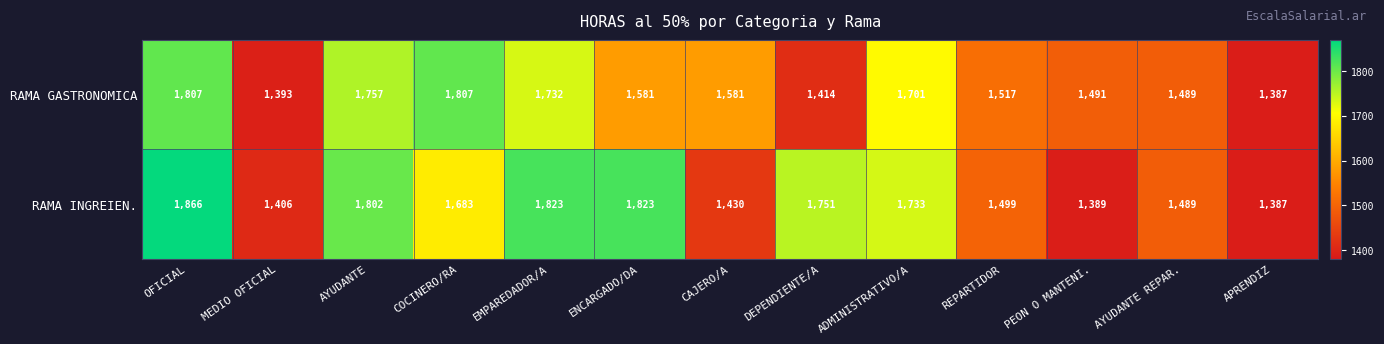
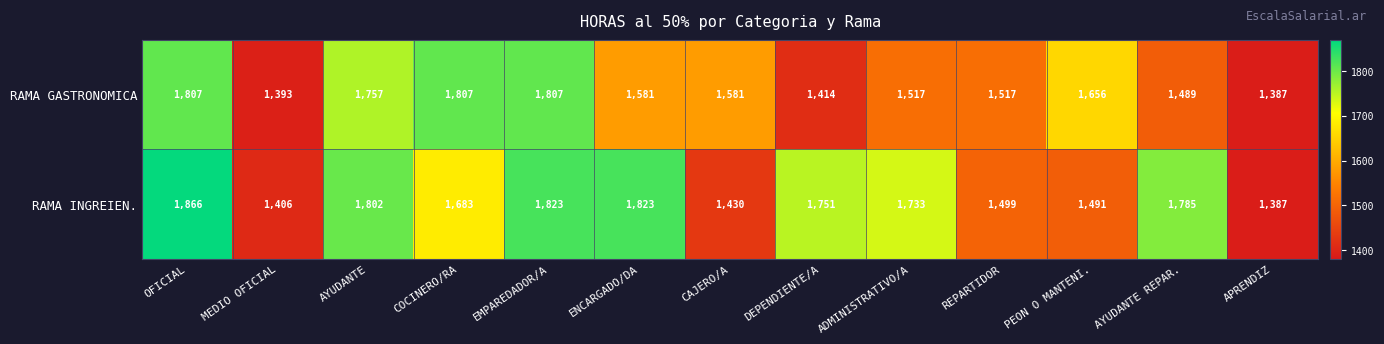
RAMA GASTRONOMICA, EMPAREDADOR/A: 1,732 -> 1,807
RAMA GASTRONOMICA, ADMINISTRATIVO/A: 1,701 -> 1,517
RAMA GASTRONOMICA, PEON O MANTENI.: 1,491 -> 1,656
RAMA INGREIEN., PEON O MANTENI.: 1,389 -> 1,491
RAMA INGREIEN., AYUDANTE REPAR.: 1,489 -> 1,785
